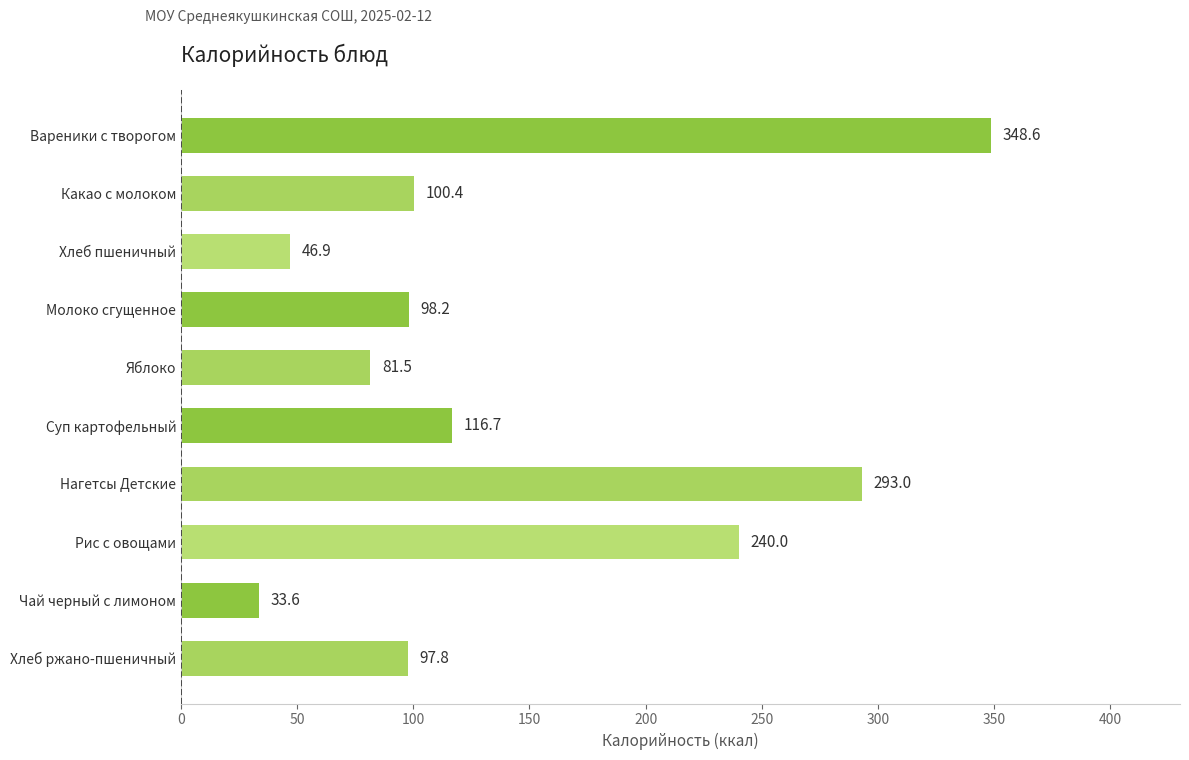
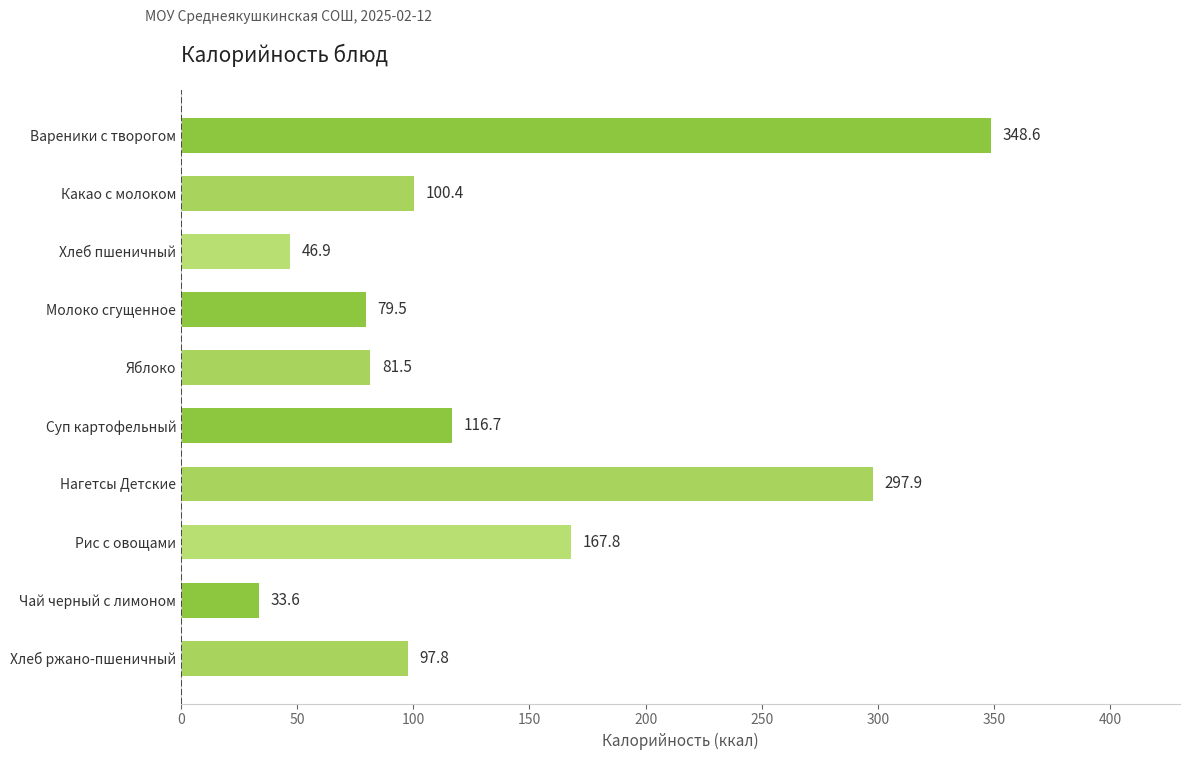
Молоко сгущенное: 98.2 -> 79.5
Нагетсы Детские: 293.0 -> 297.9
Рис с овощами: 240.0 -> 167.8
